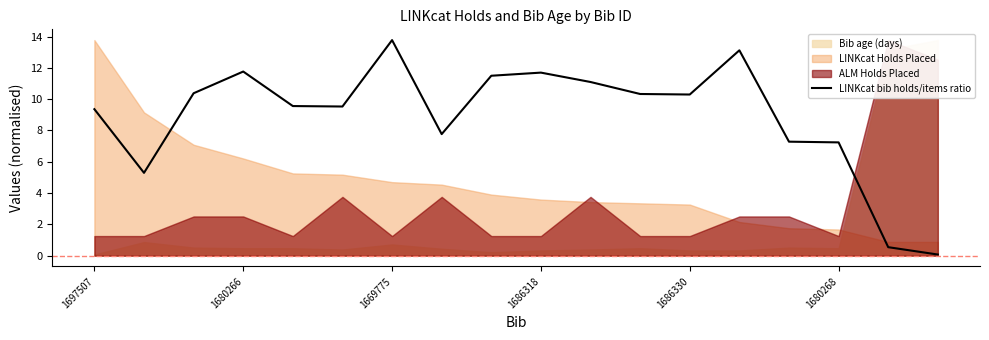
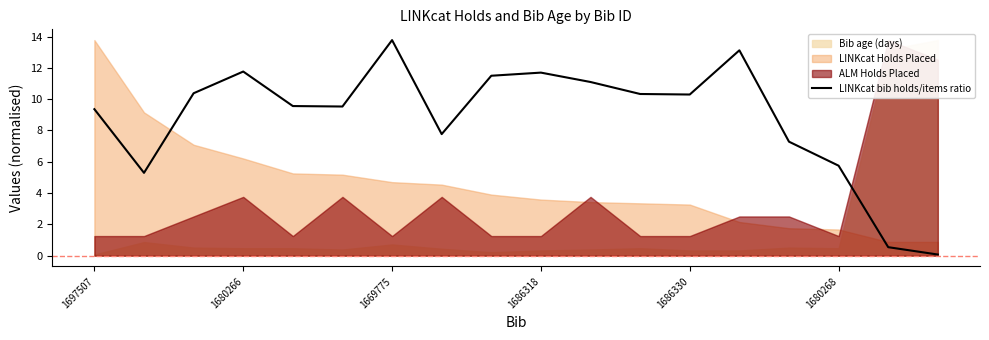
ALM Holds Placed, 1680266: 2.5 -> 3.8
LINKcat bib holds/items ratio, 1680268: 7.2 -> 5.8
